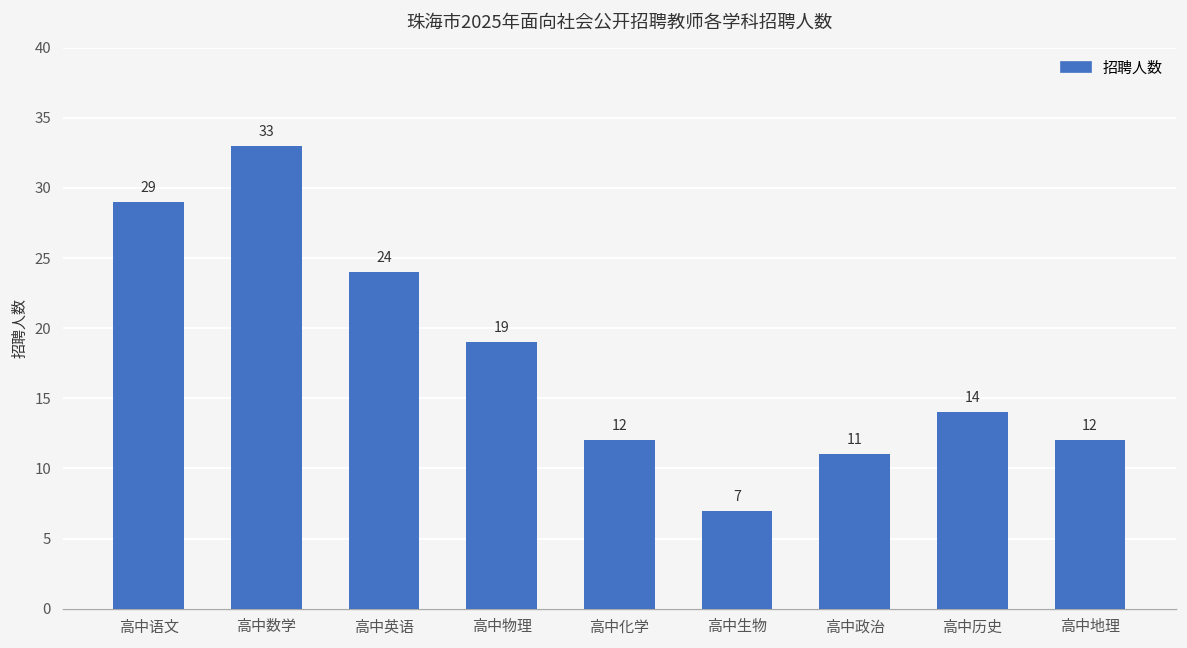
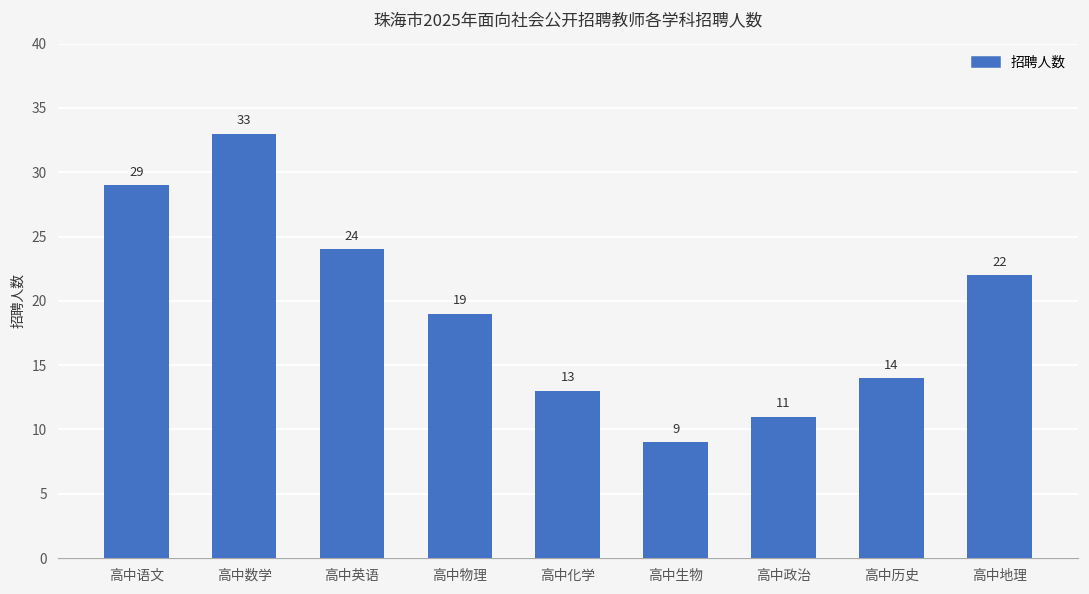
高中化学: 12 -> 13
高中生物: 7 -> 9
高中地理: 12 -> 22
